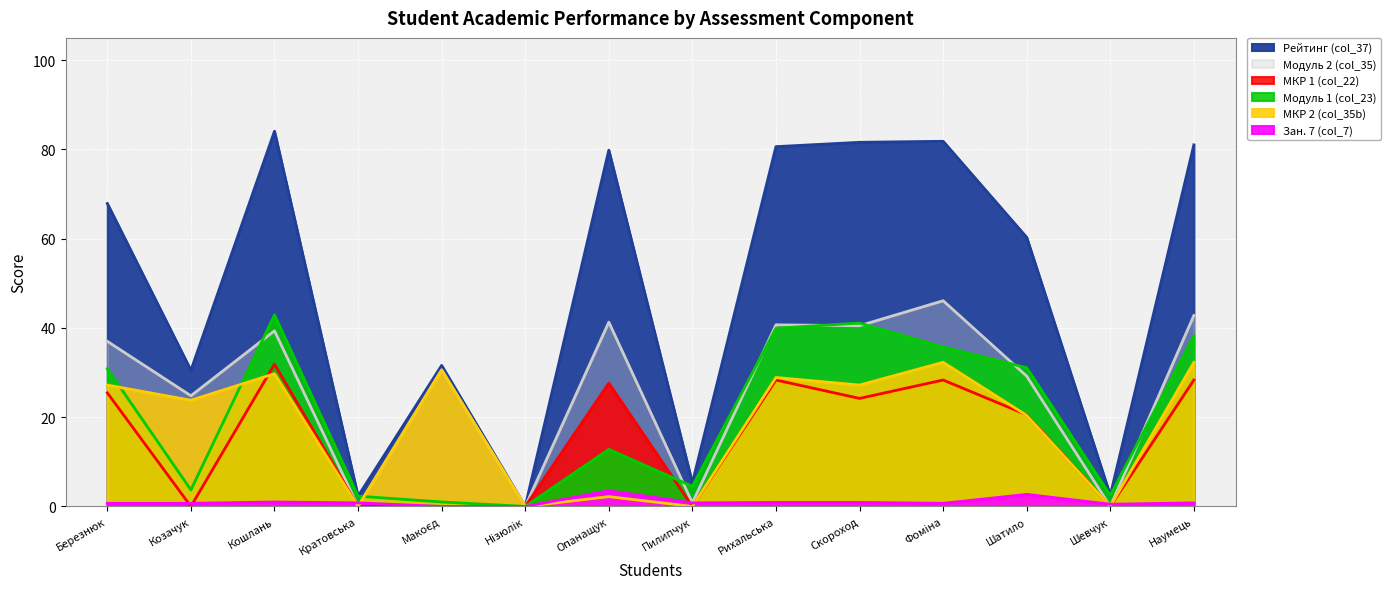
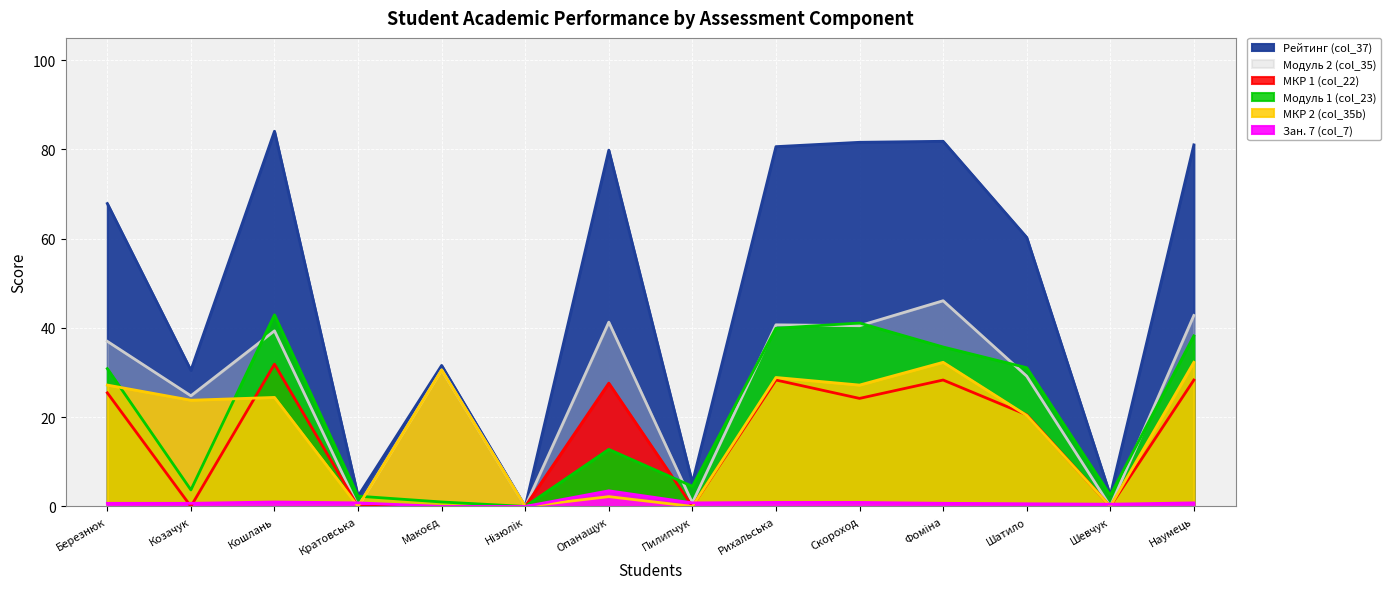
МКР 2 (col_35b), Кошлань: 30 -> 24
Зан. 7 (col_7), Шатило: 3 -> 1
